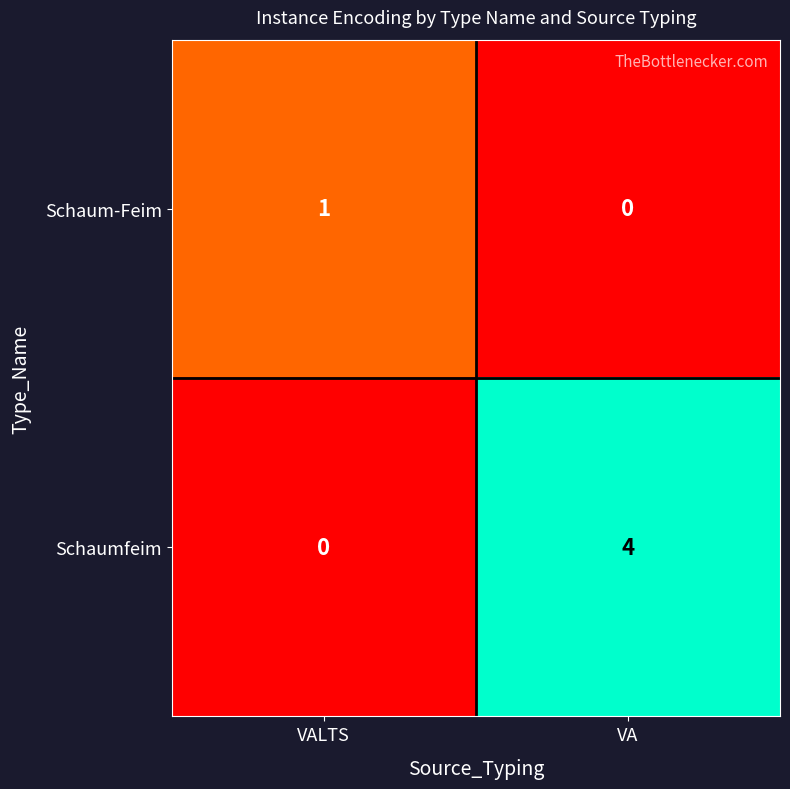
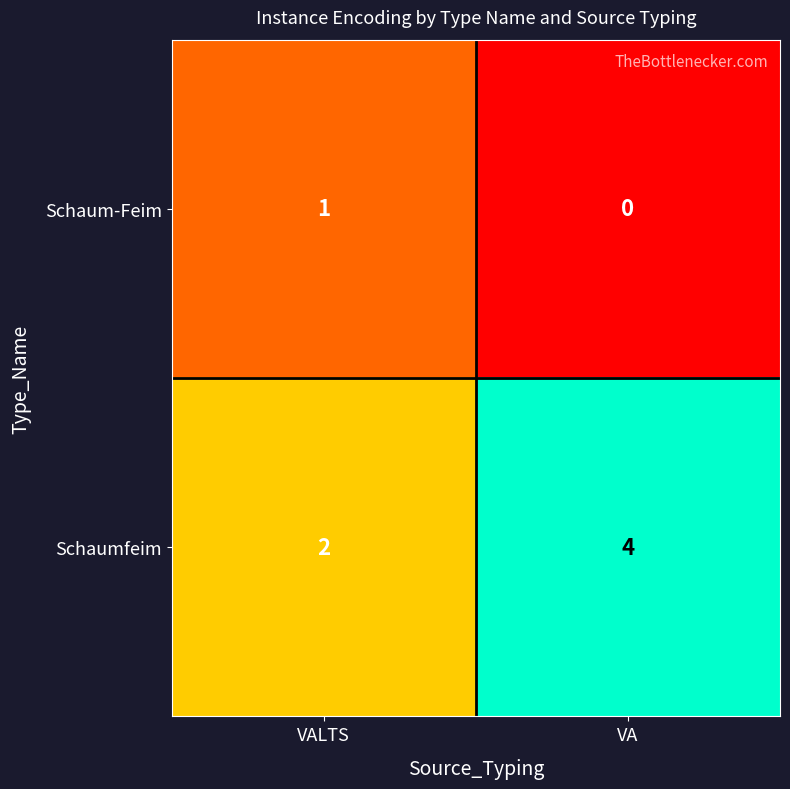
Schaumfeim, VALTS: 0 -> 2
